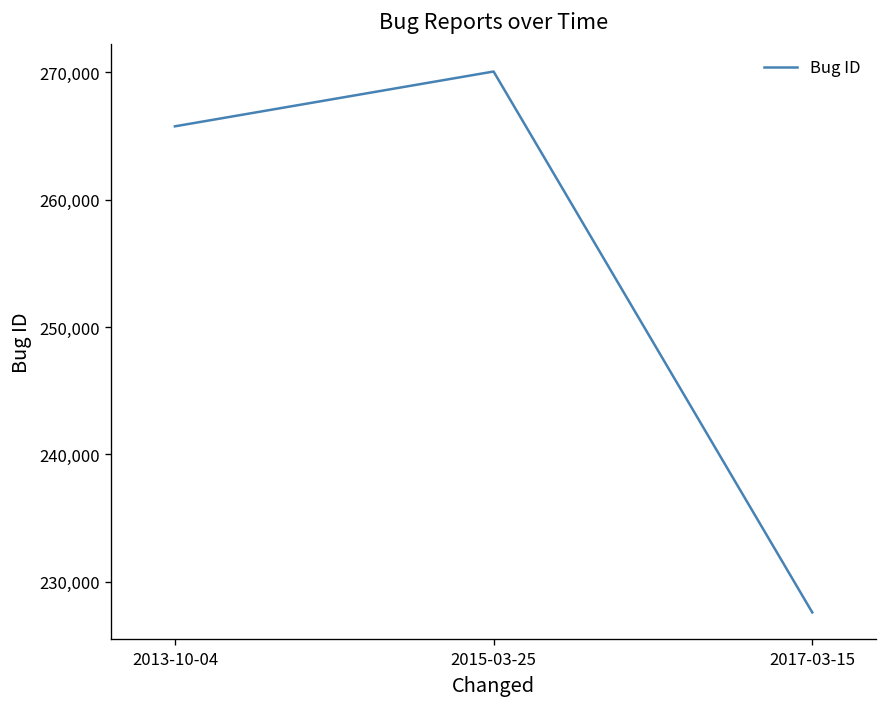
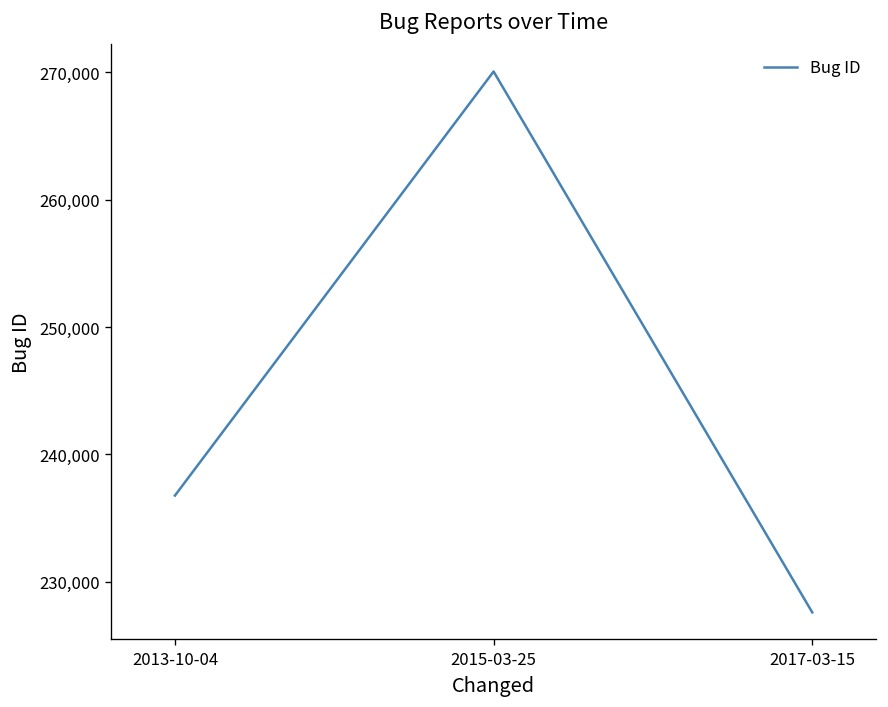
2013-10-04: 265,700 -> 236,800
